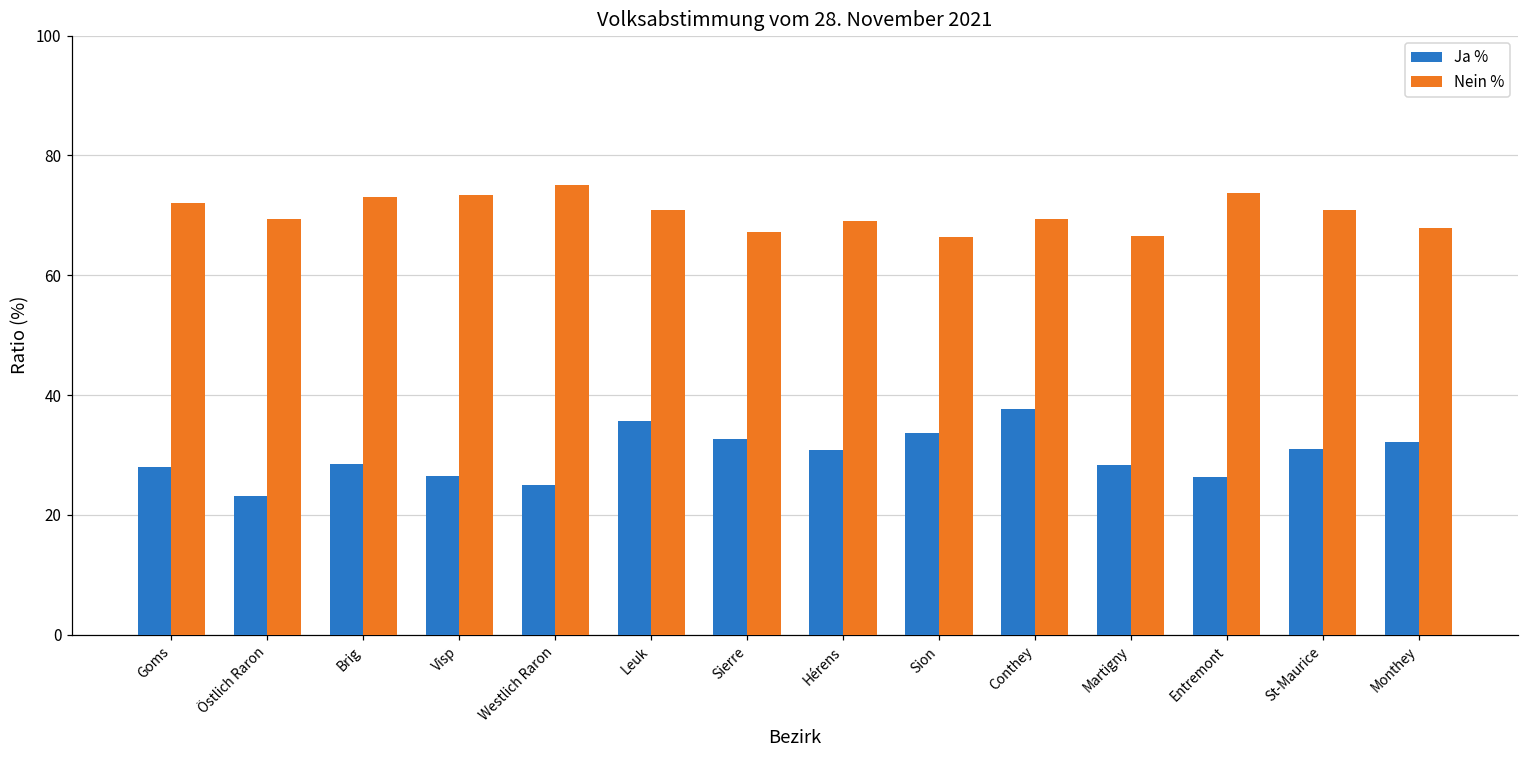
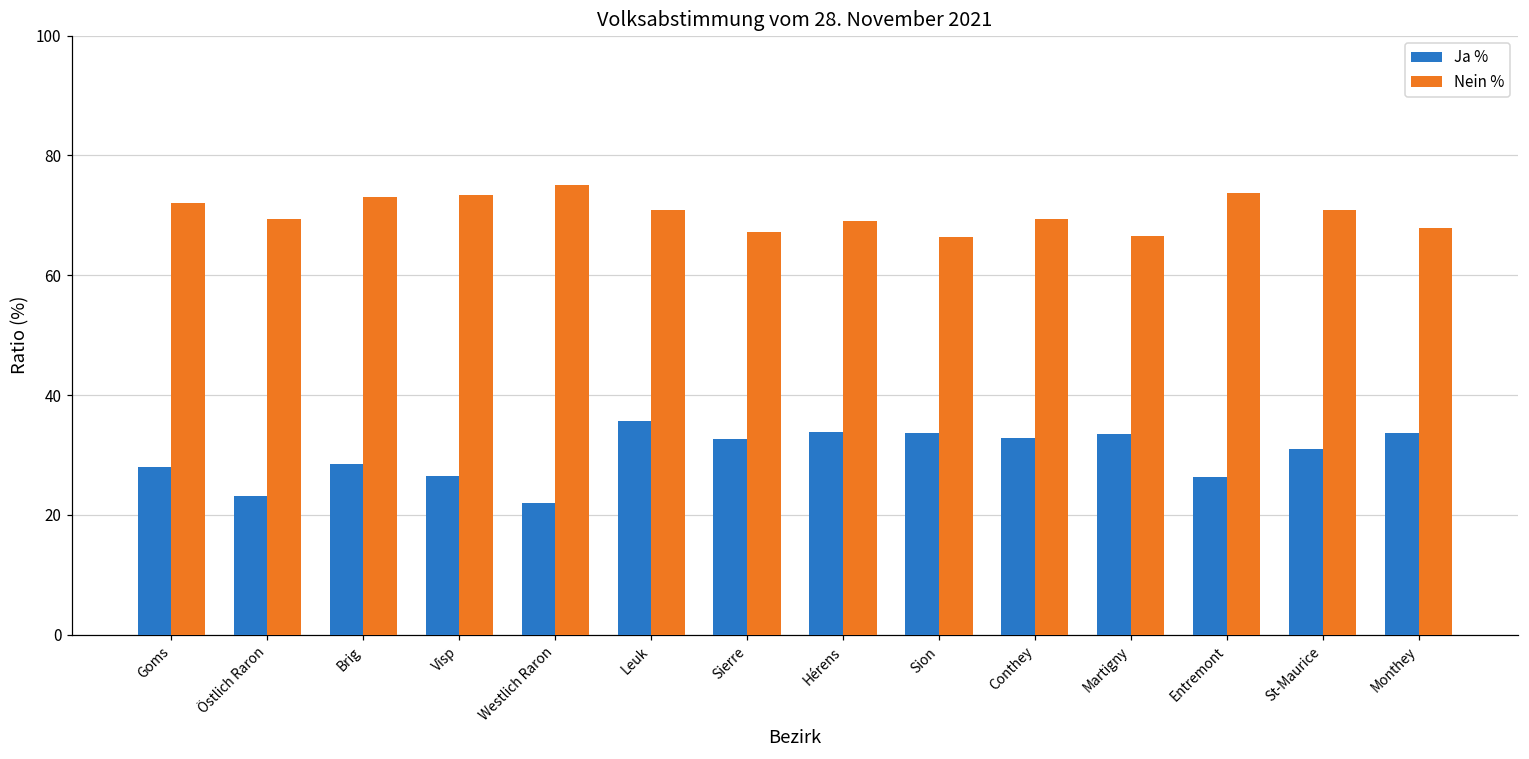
Ja %, Westlich Raron: 25 -> 22
Ja %, Hérens: 31 -> 34
Ja %, Conthey: 38 -> 33
Ja %, Martigny: 28 -> 34
Ja %, Monthey: 32 -> 34
